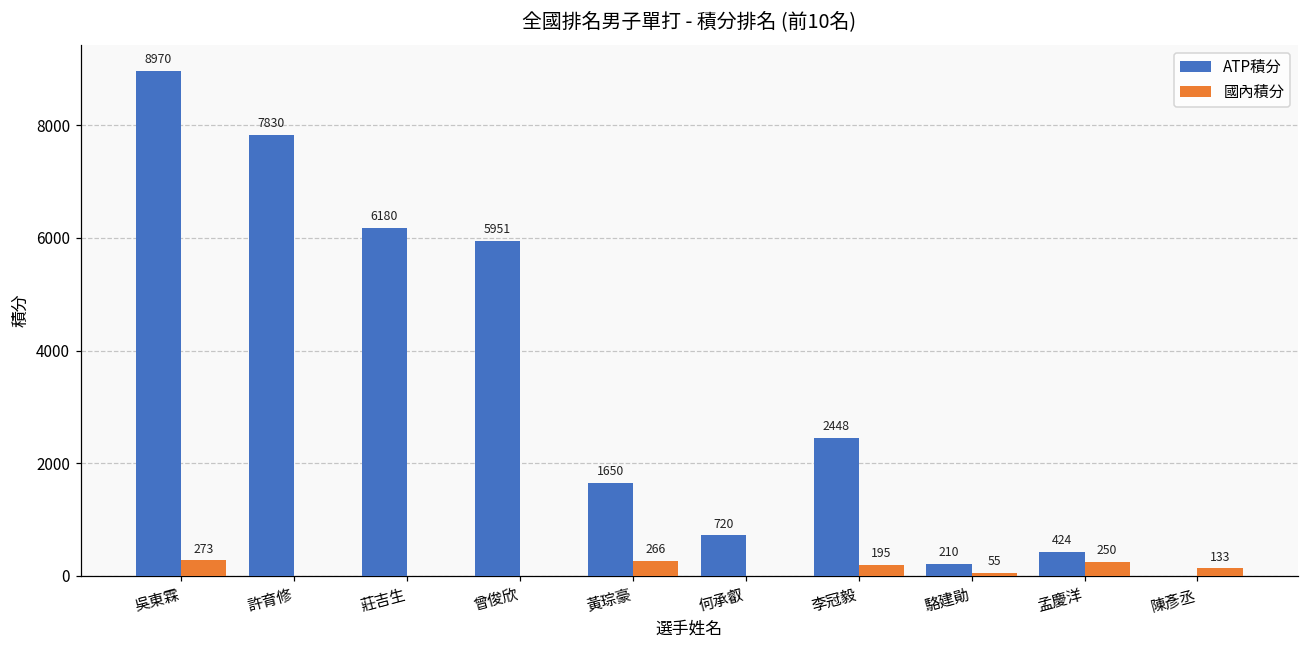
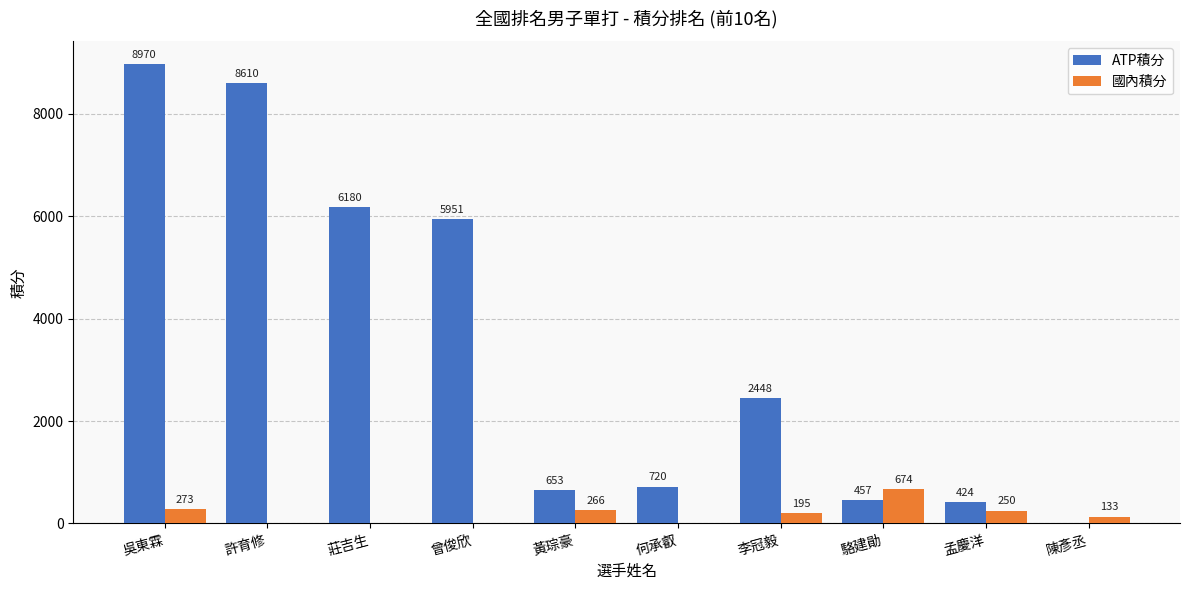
ATP積分, 許育修: 7830 -> 8610
ATP積分, 黃琮豪: 1650 -> 653
ATP積分, 駱建勛: 210 -> 457
國內積分, 駱建勛: 55 -> 674
